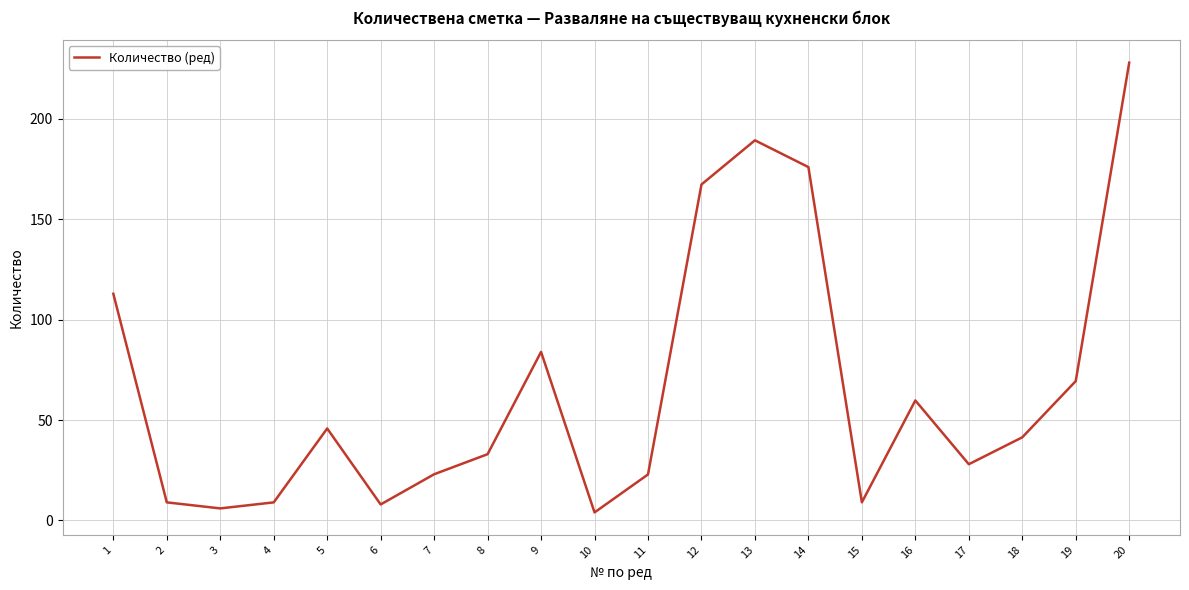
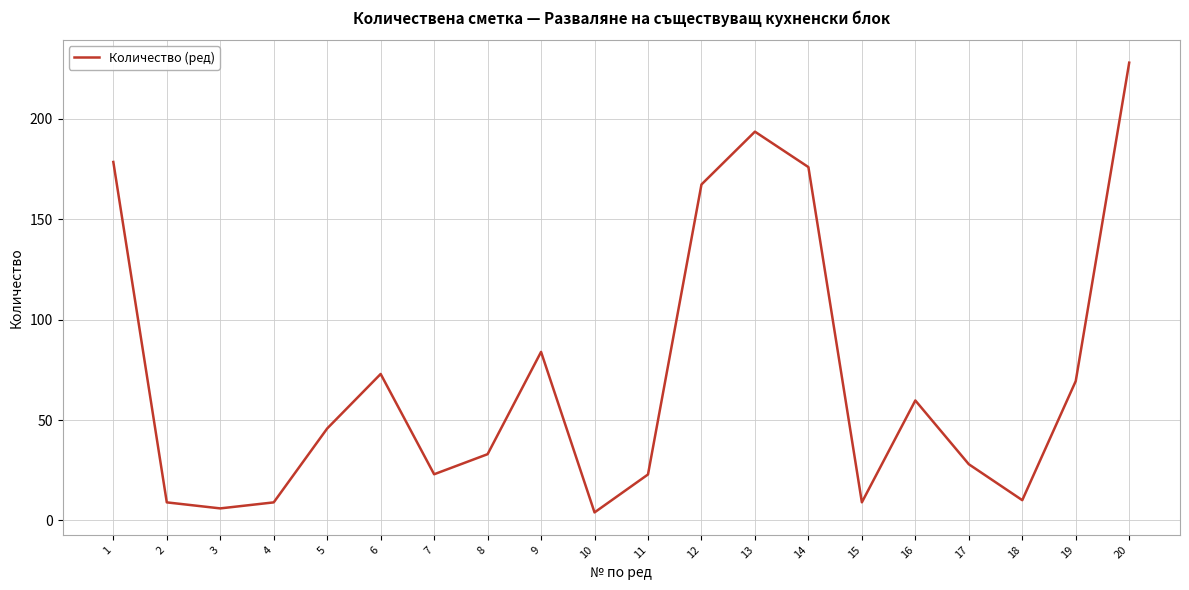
1: 113 -> 179
6: 8 -> 73
13: 189 -> 194
18: 41 -> 10
